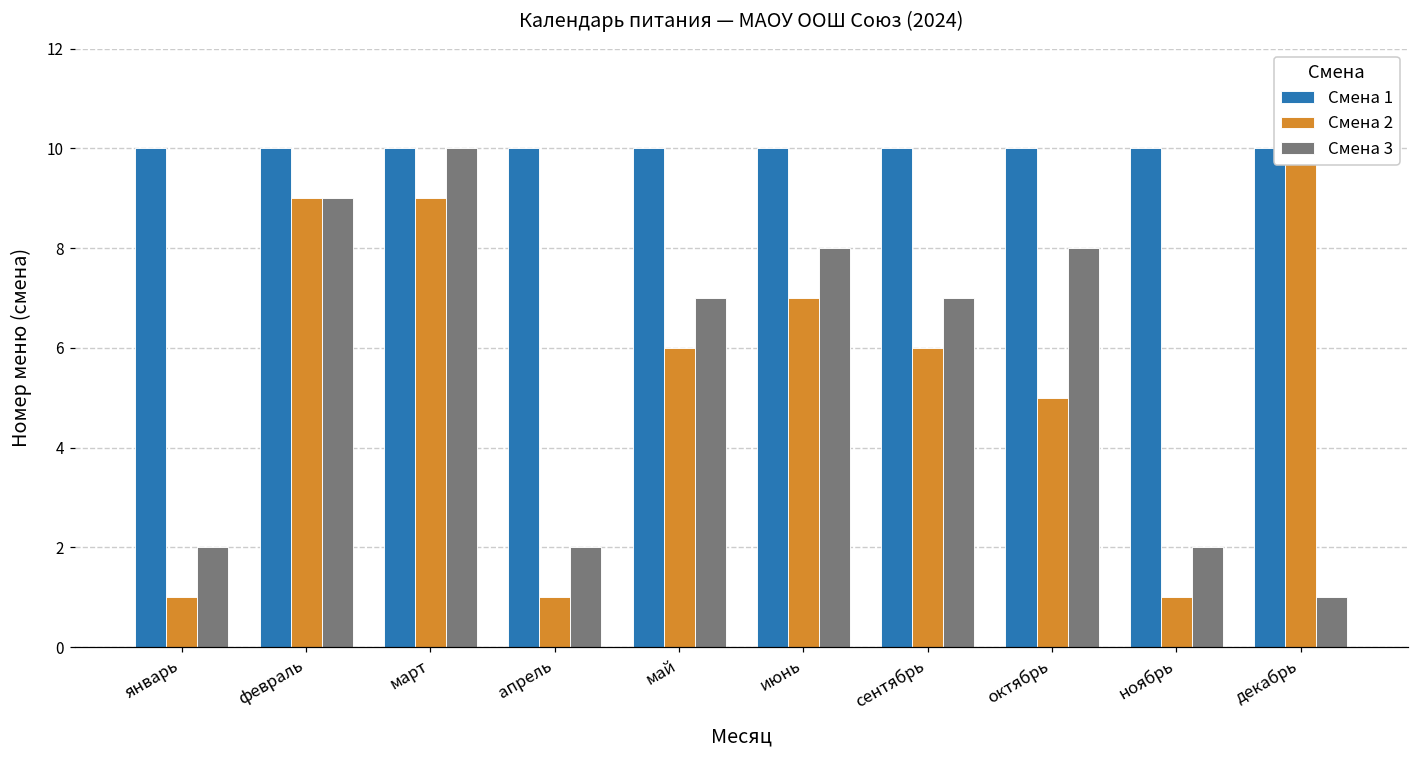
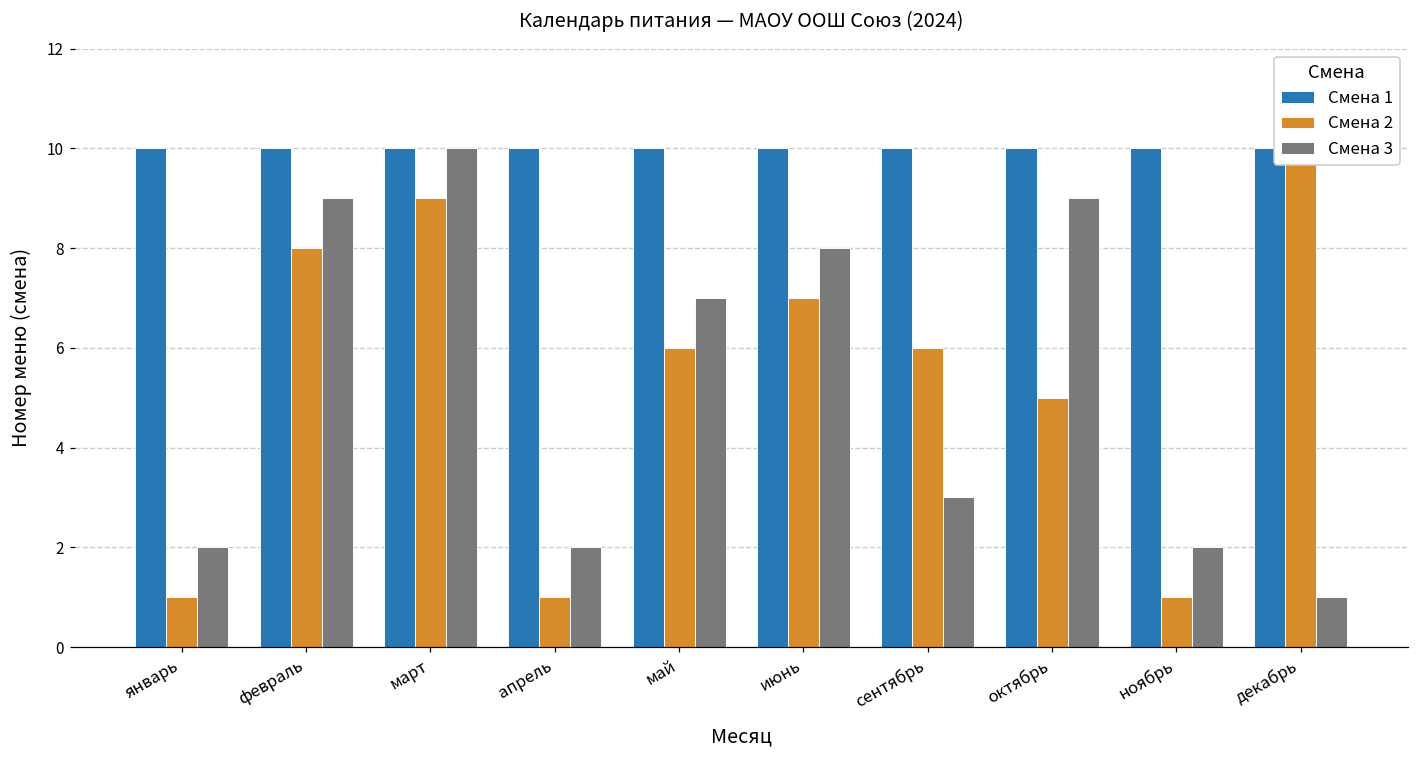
Смена 2, февраль: 9 -> 8
Смена 3, сентябрь: 7 -> 3
Смена 3, октябрь: 8 -> 9
